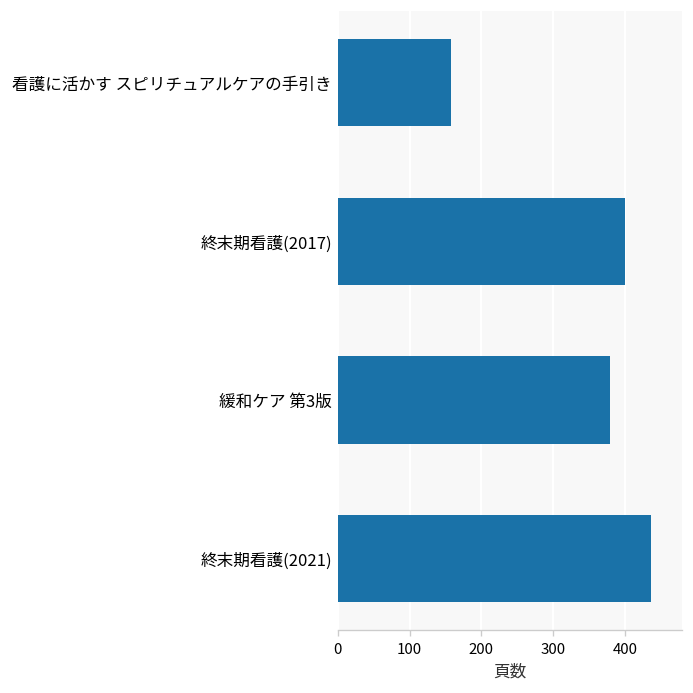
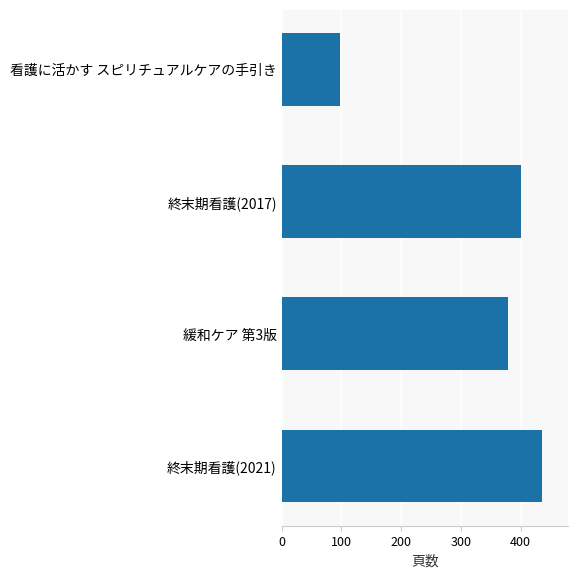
看護に活かす スピリチュアルケアの手引き: 160 -> 100
